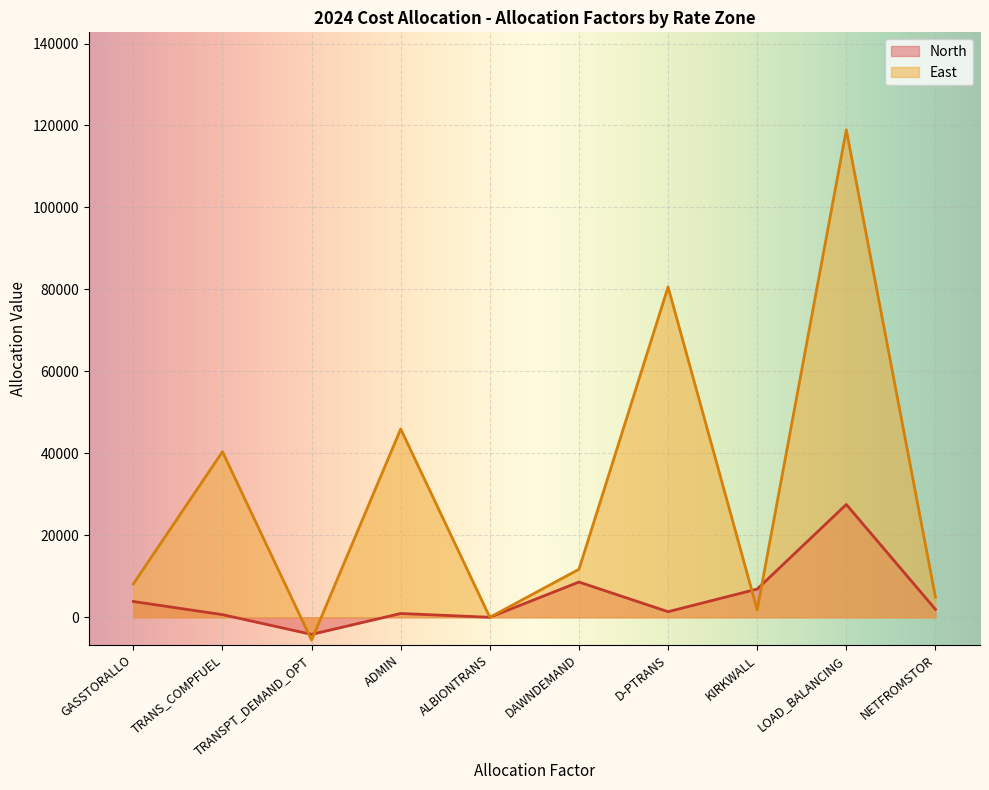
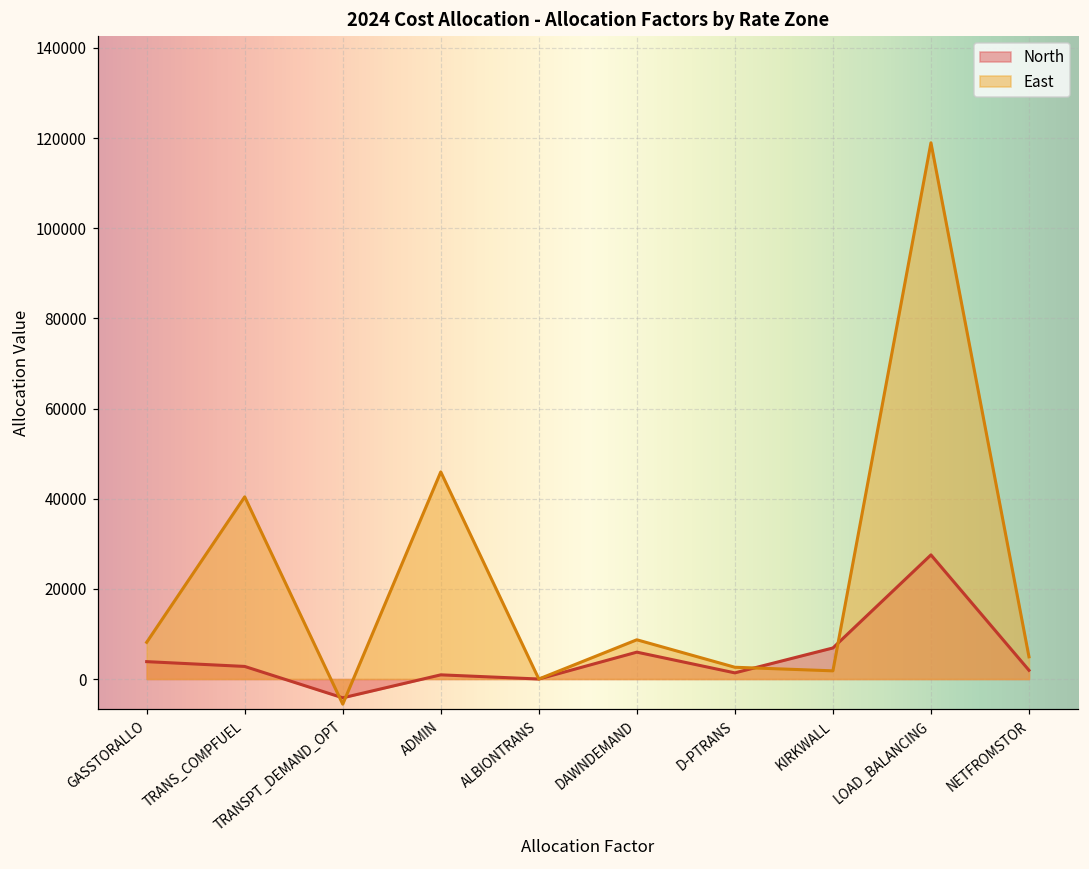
North, TRANS_COMPFUEL: 1000 -> 3000
North, DAWNDEMAND: 9000 -> 6000
East, DAWNDEMAND: 12000 -> 9000
East, D-PTRANS: 81000 -> 3000
